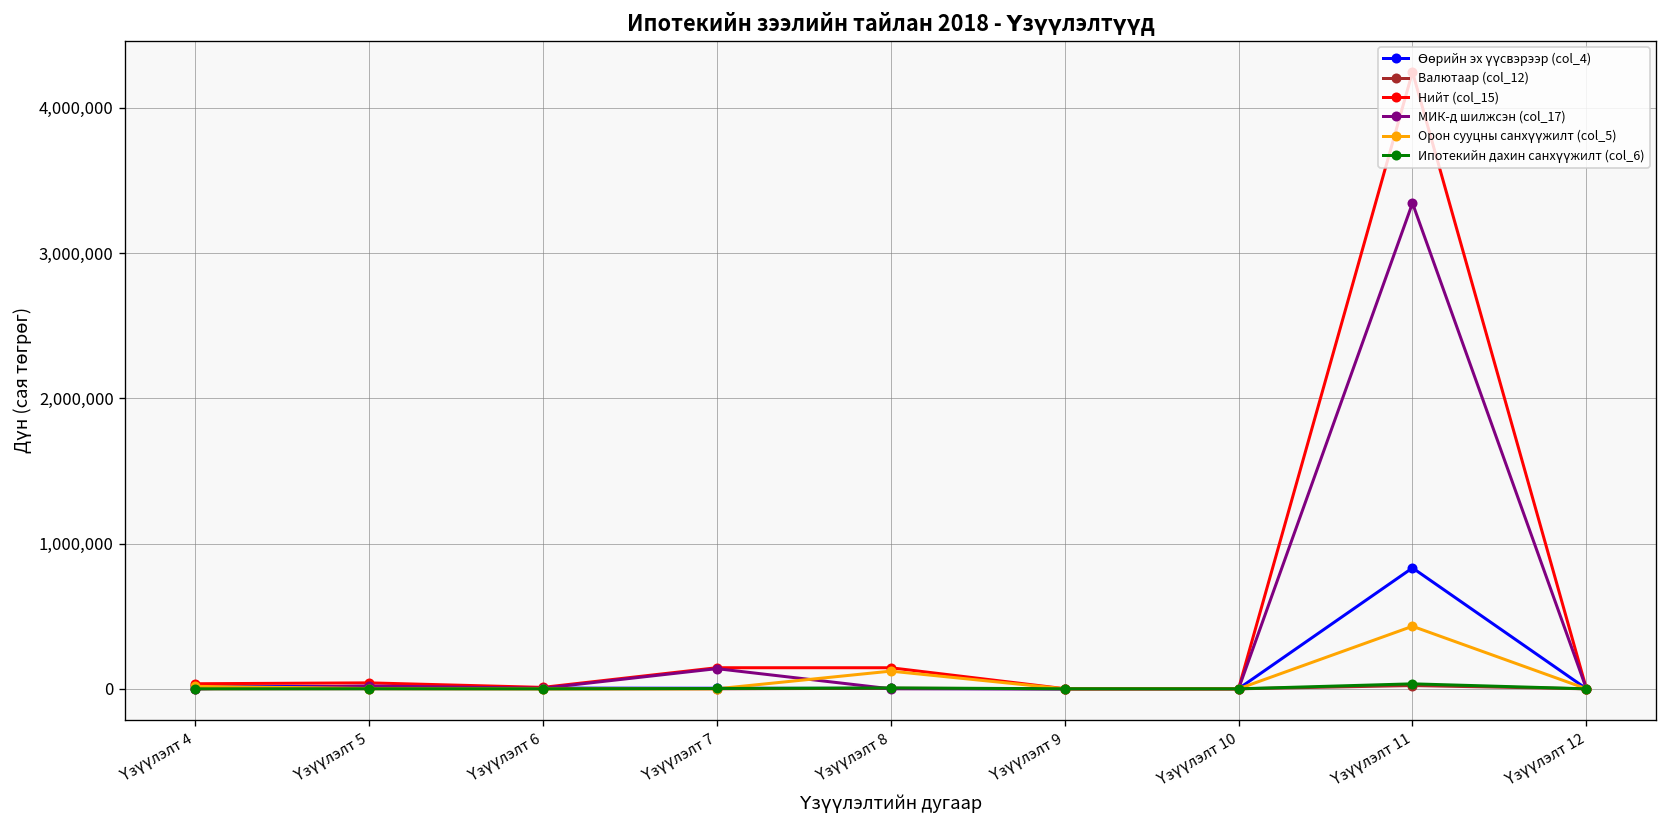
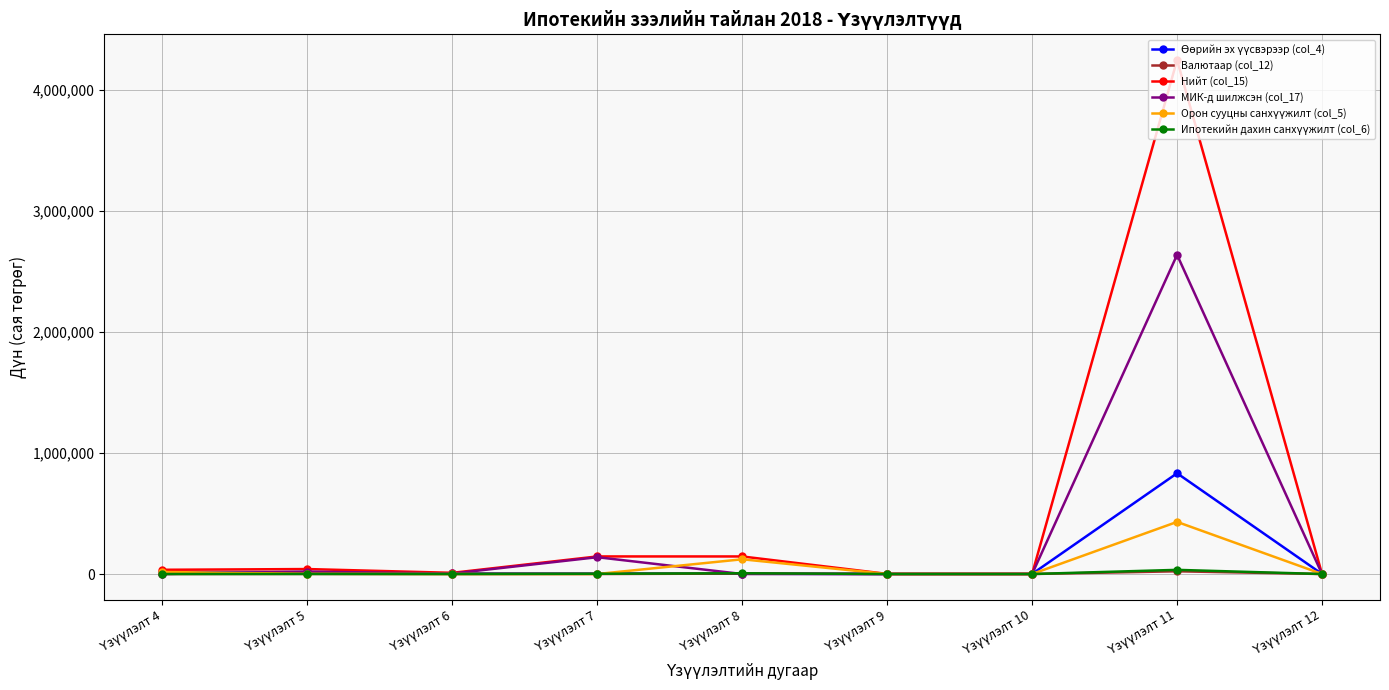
МИК-д шилжсэн (col_17), Үзүүлэлт 11: 3,340,000 -> 2,640,000
